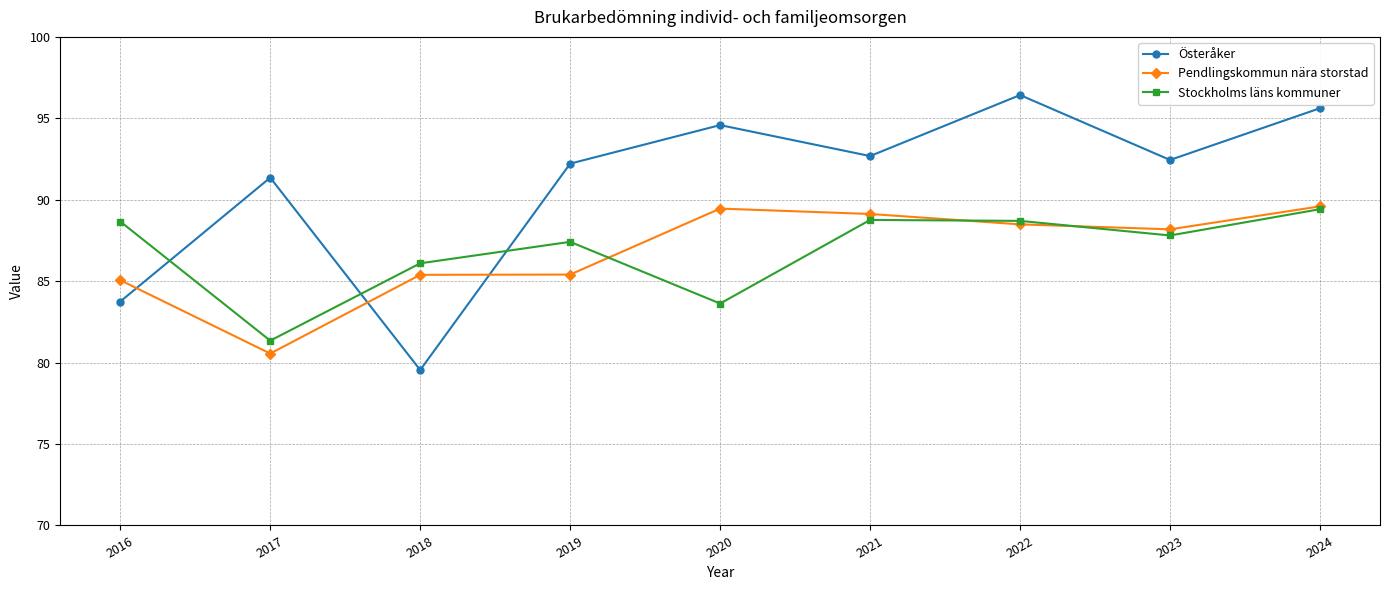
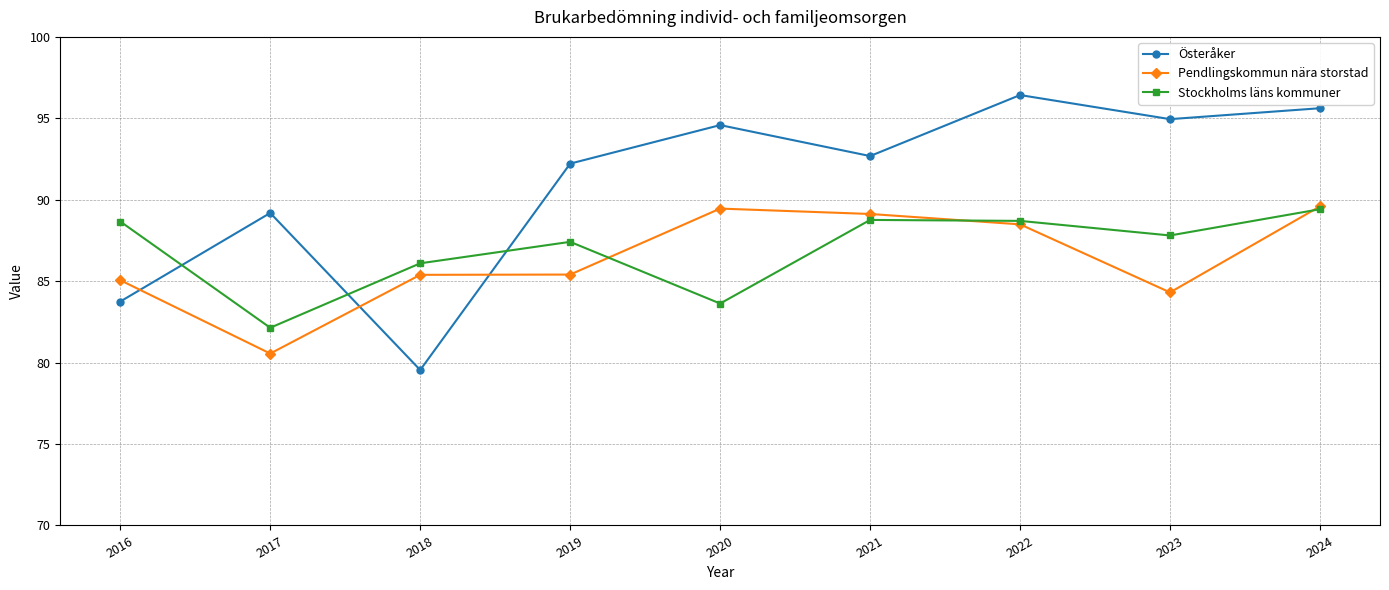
Österåker, 2017: 91.4 -> 89.2
Stockholms läns kommuner, 2017: 81.3 -> 82.1
Österåker, 2023: 92.4 -> 94.9
Pendlingskommun nära storstad, 2023: 88.2 -> 84.3
